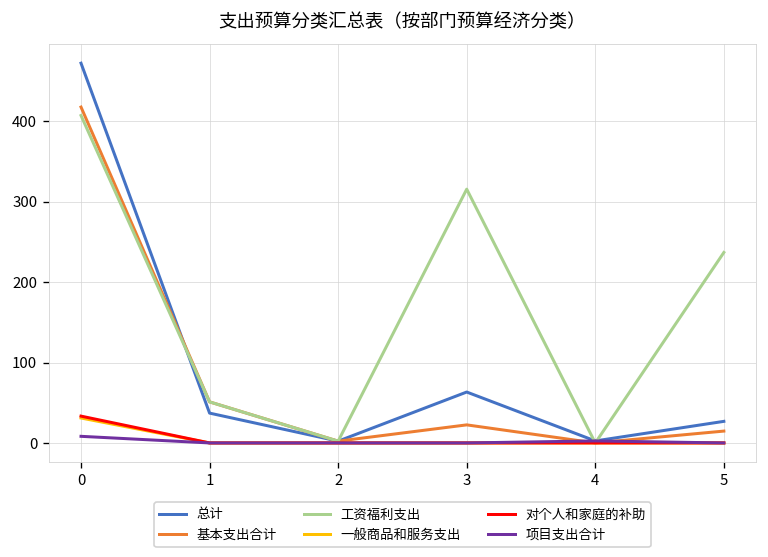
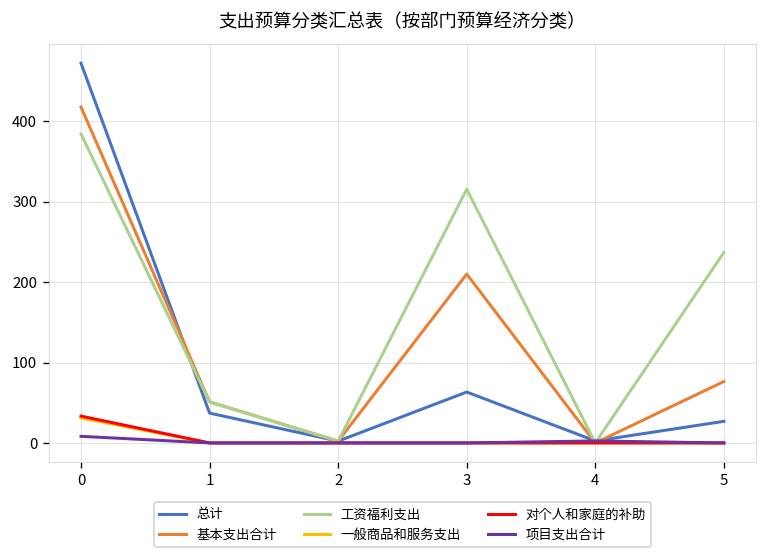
工资福利支出, 0: 410 -> 380
基本支出合计, 3: 20 -> 210
基本支出合计, 5: 10 -> 80
